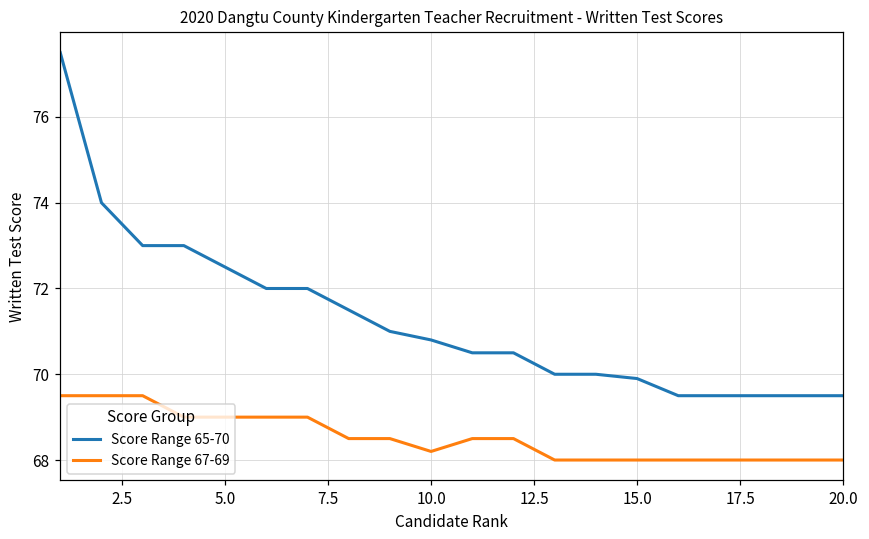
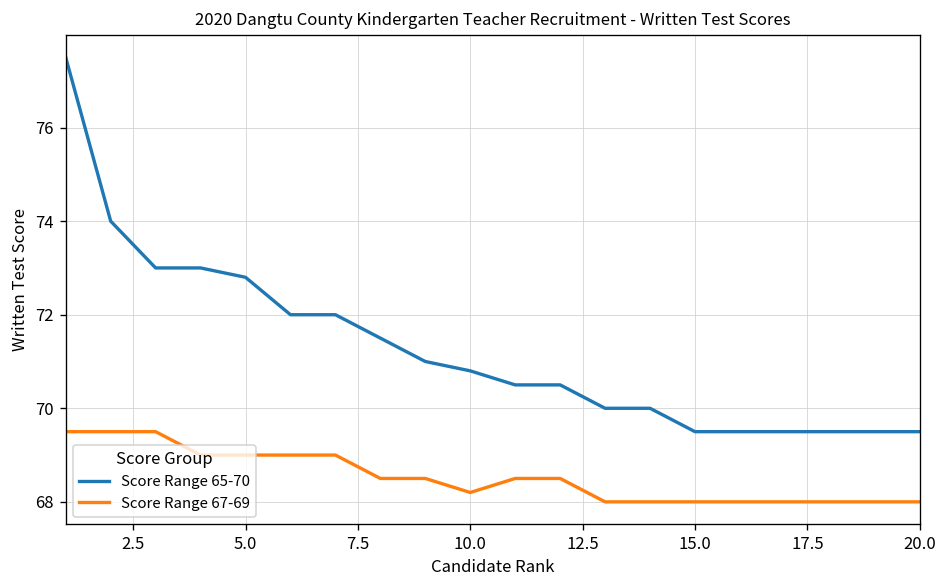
Score Range 65-70, 5.0: 72.5 -> 72.8
Score Range 65-70, 15.0: 69.9 -> 69.5
